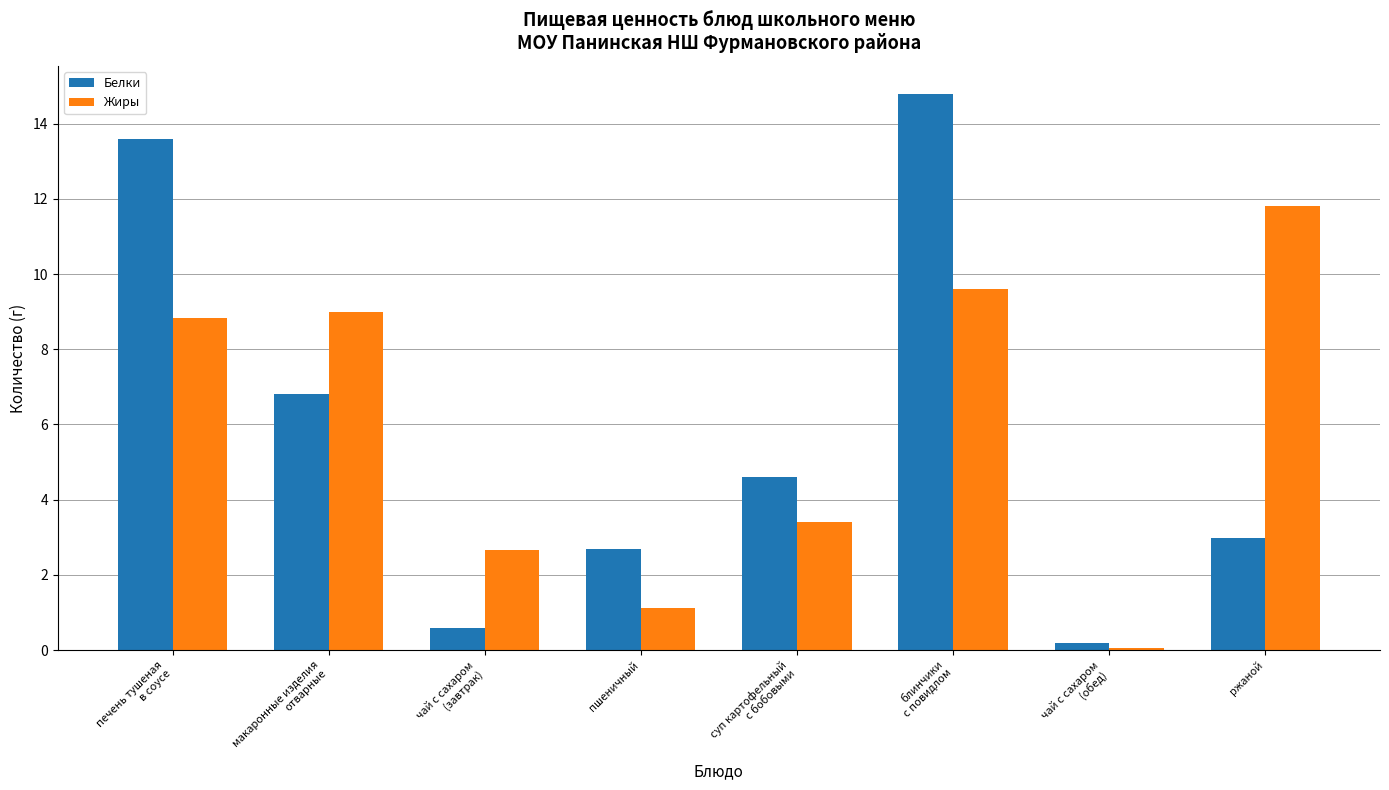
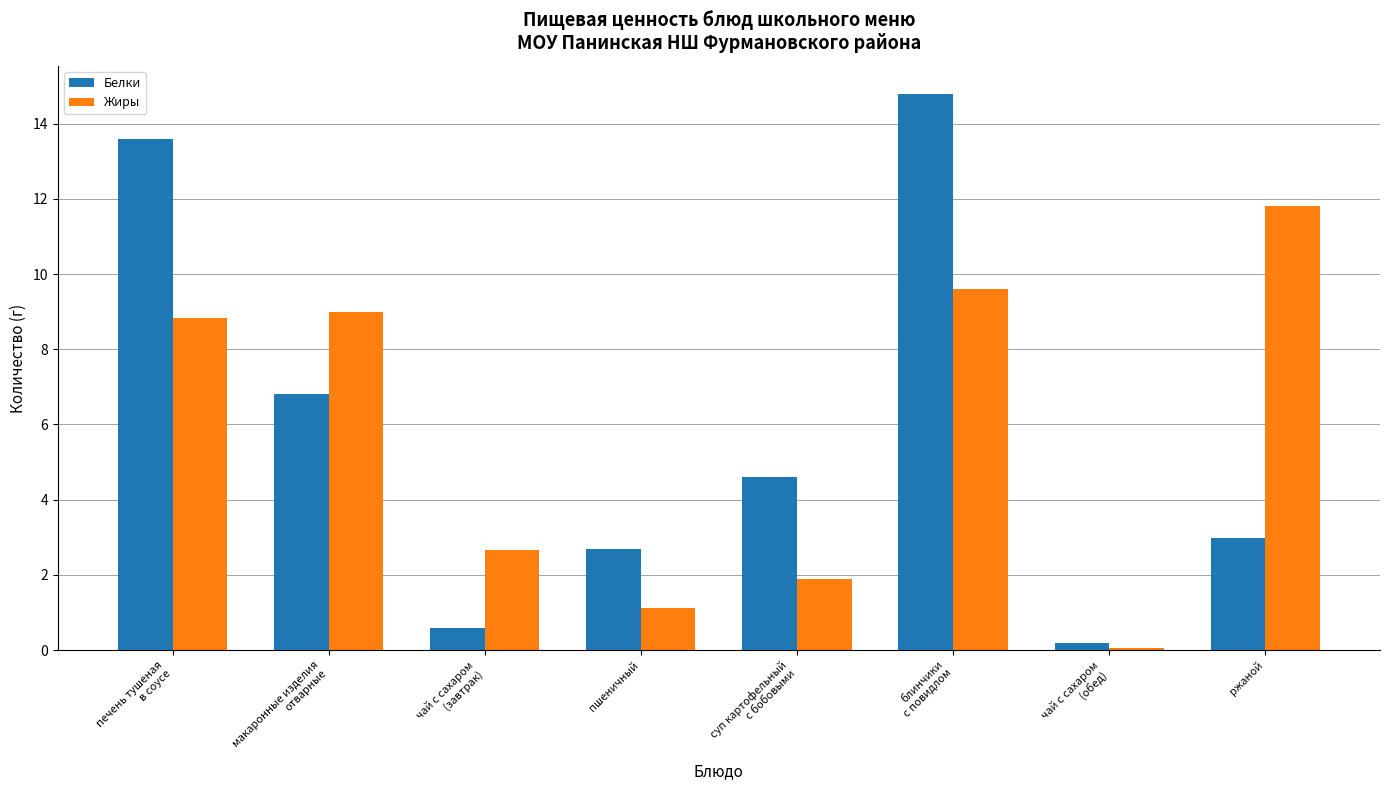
Жиры, суп картофельный с бобовыми: 3.4 -> 1.9
